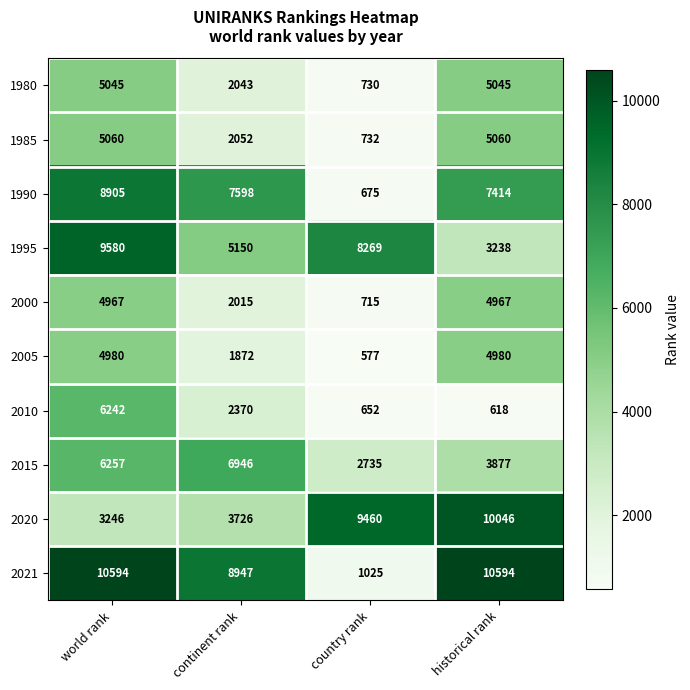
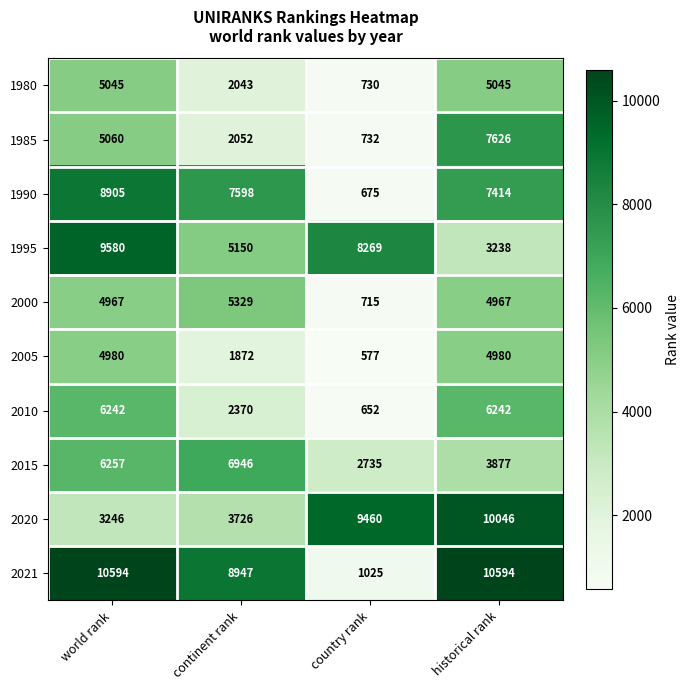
1985, historical rank: 5060 -> 7626
2000, continent rank: 2015 -> 5329
2010, historical rank: 618 -> 6242
